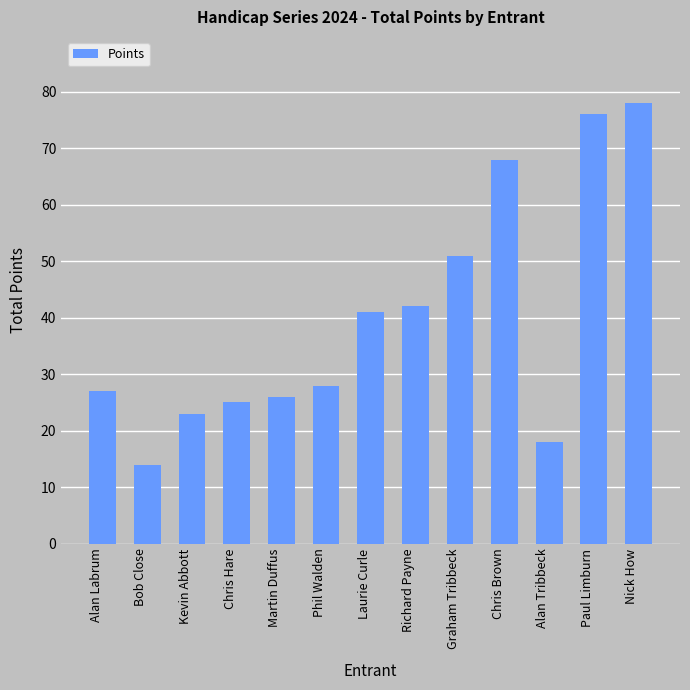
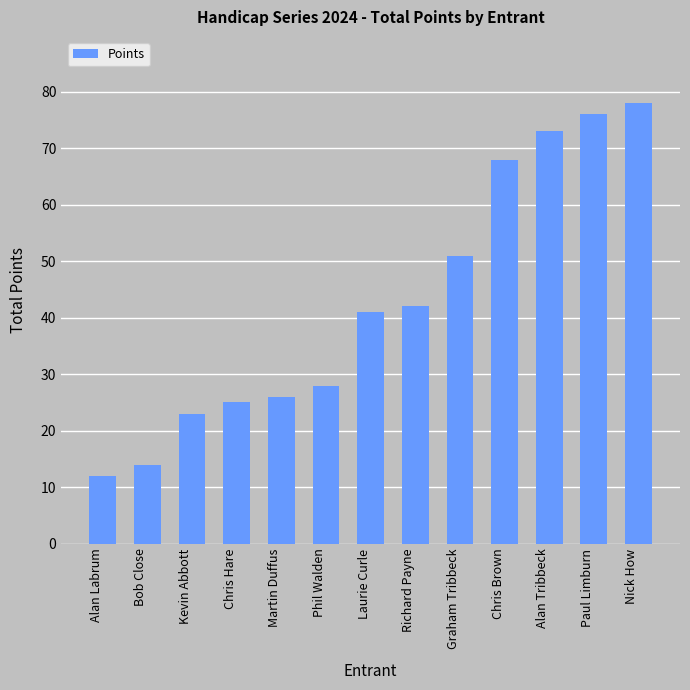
Alan Labrum: 27 -> 12
Alan Tribbeck: 18 -> 73
